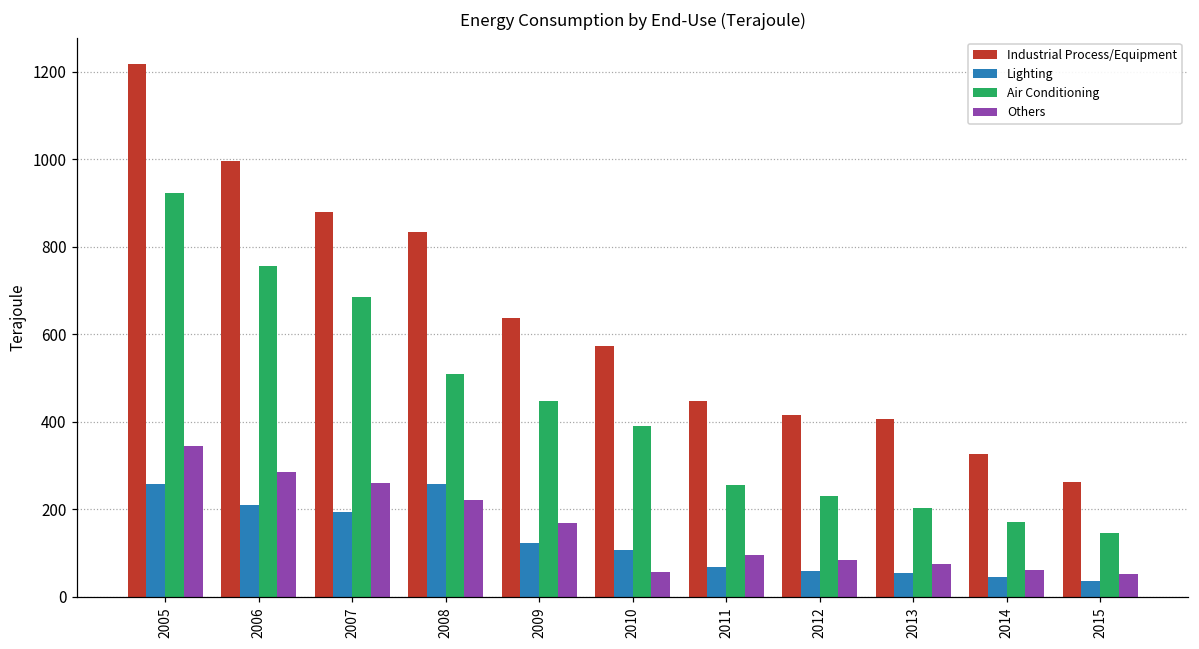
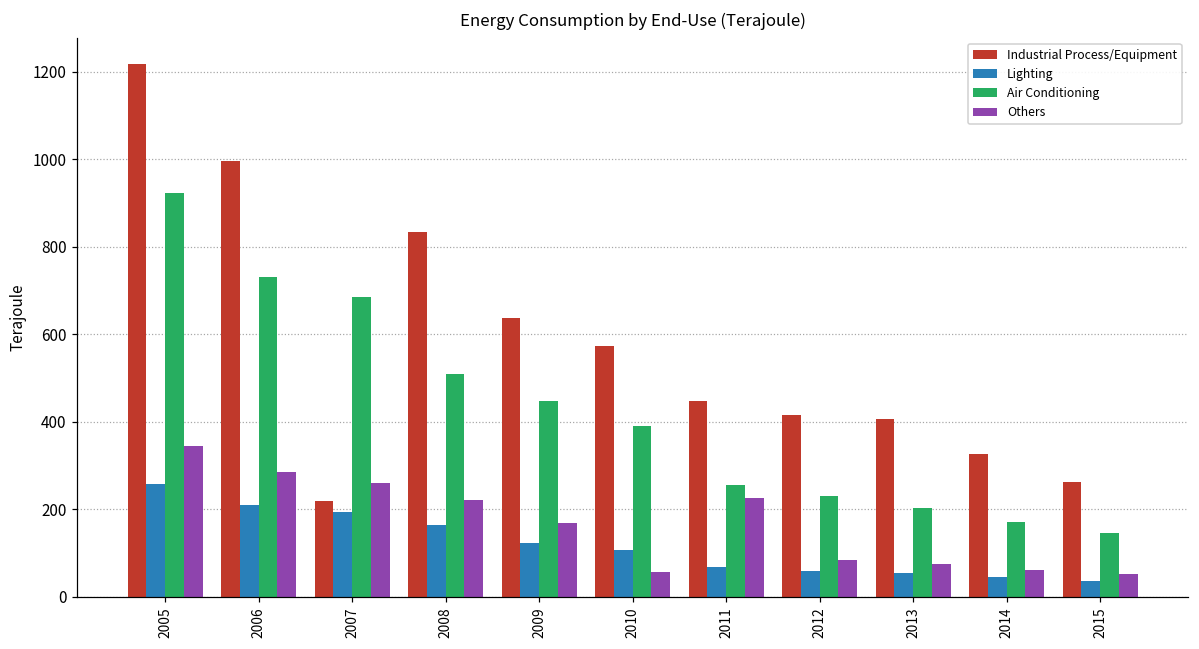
Air Conditioning, 2006: 760 -> 730
Industrial Process/Equipment, 2007: 880 -> 220
Lighting, 2008: 260 -> 160
Others, 2011: 90 -> 230
